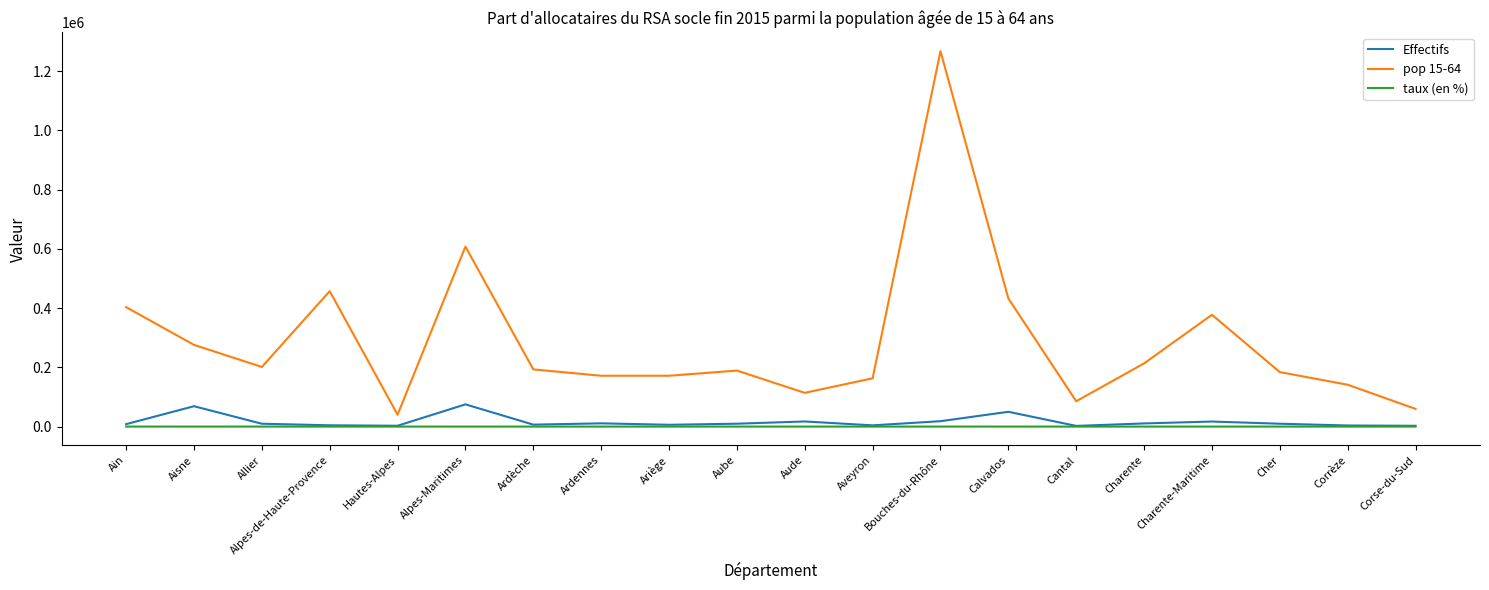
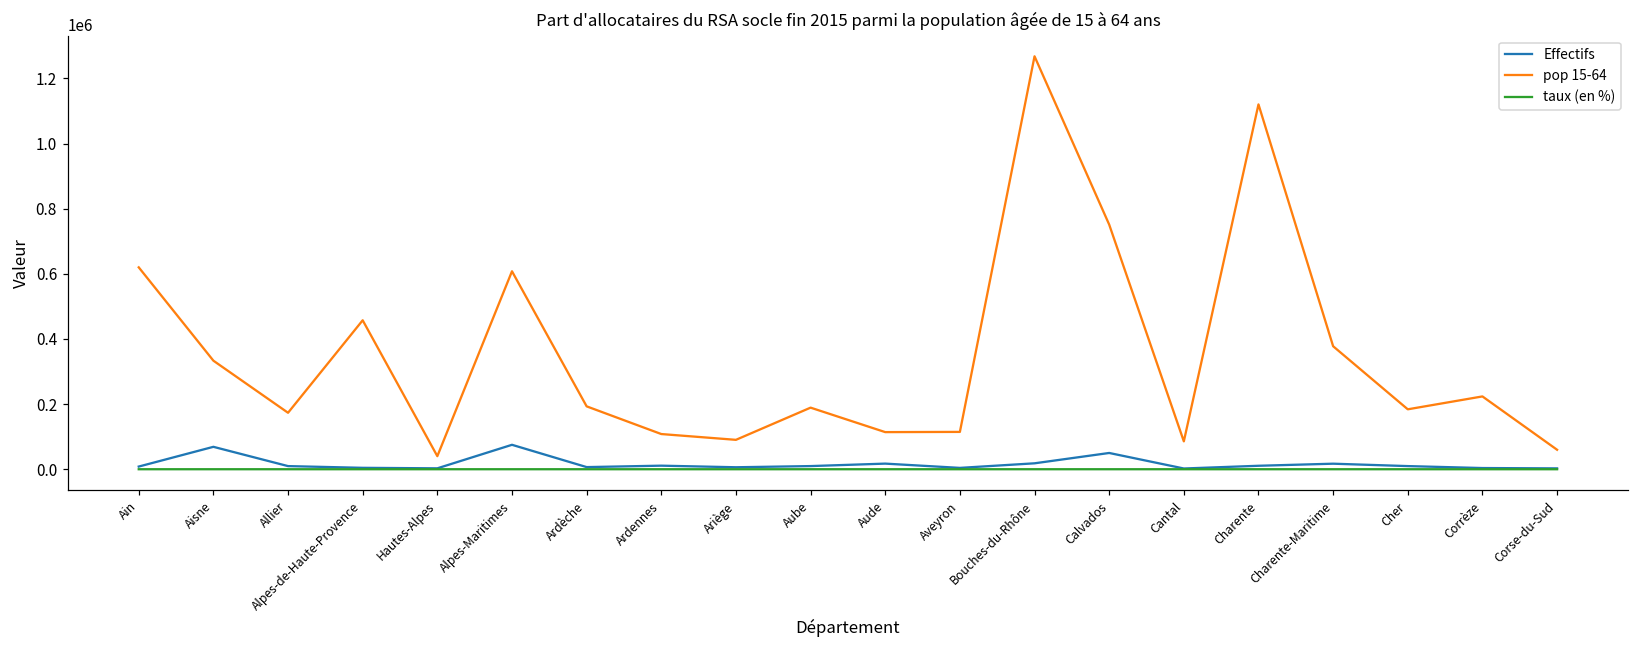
pop 15-64, Ain: 400000 -> 620000
pop 15-64, Aisne: 280000 -> 330000
pop 15-64, Allier: 200000 -> 170000
pop 15-64, Ardennes: 170000 -> 110000
pop 15-64, Ariège: 170000 -> 90000
pop 15-64, Aveyron: 160000 -> 110000
pop 15-64, Calvados: 430000 -> 750000
pop 15-64, Charente: 210000 -> 1120000
pop 15-64, Corrèze: 140000 -> 220000
